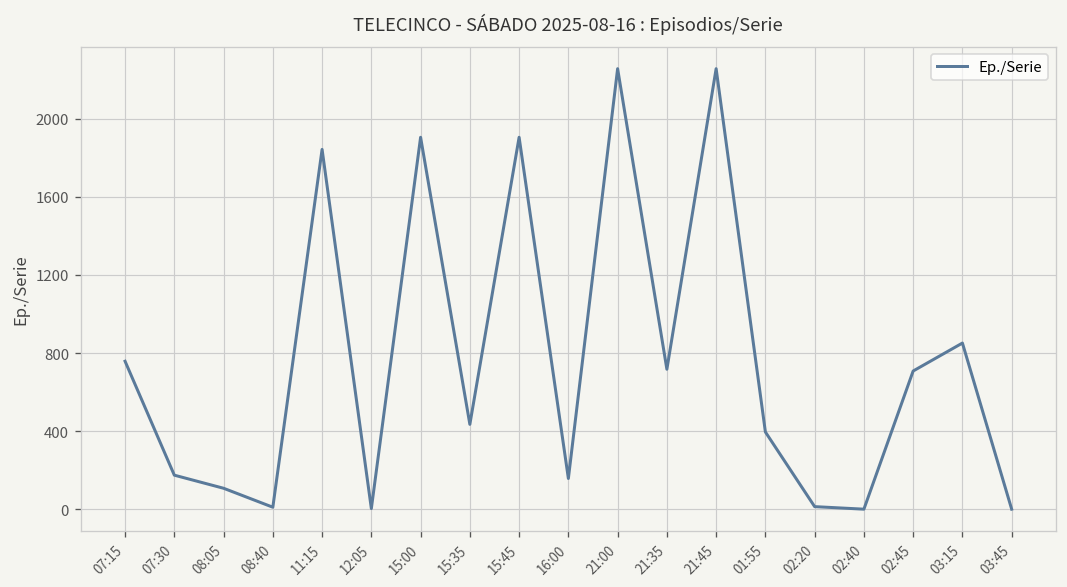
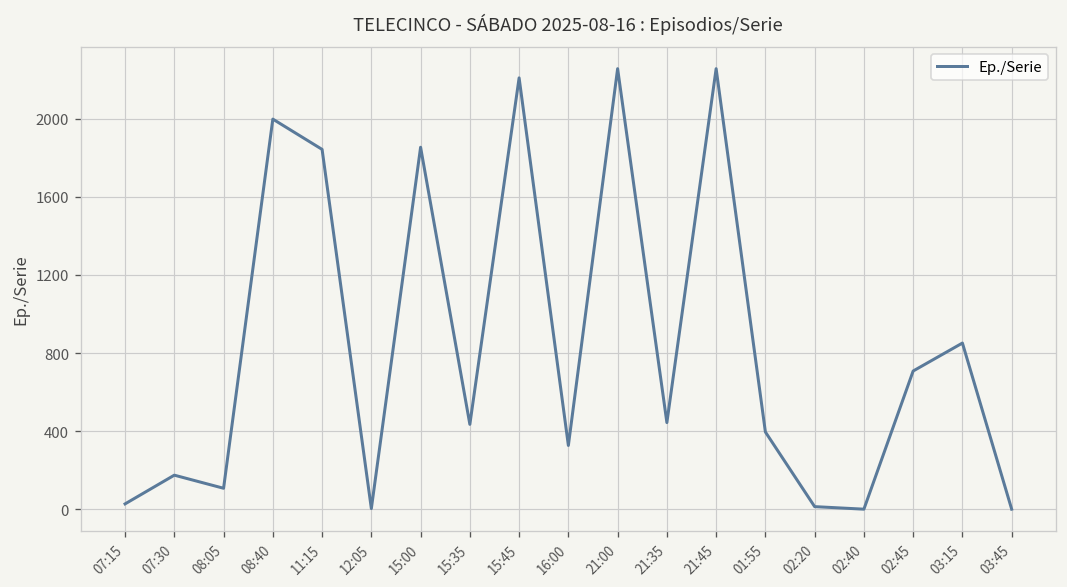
07:15: 760 -> 30
08:40: 10 -> 2000
15:00: 1900 -> 1850
15:45: 1900 -> 2210
16:00: 160 -> 330
21:35: 720 -> 440
